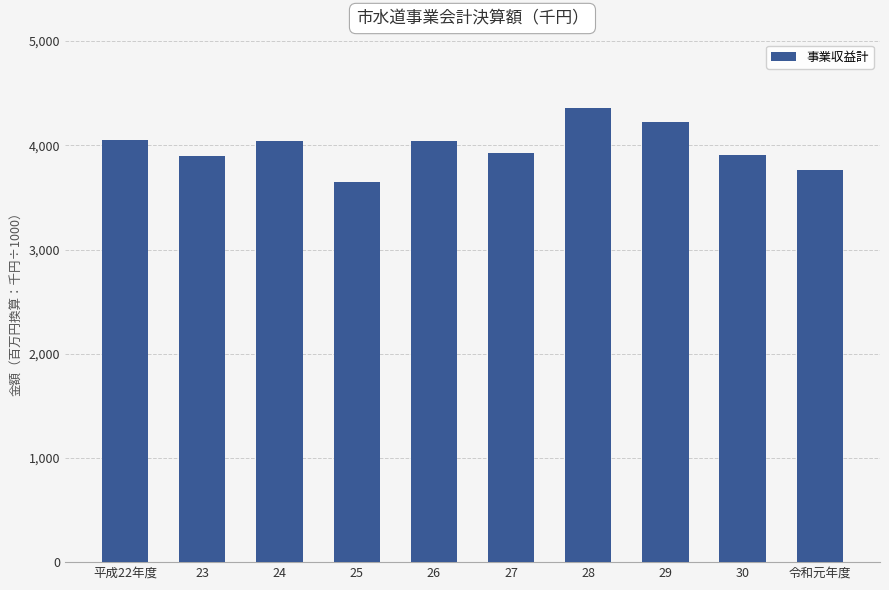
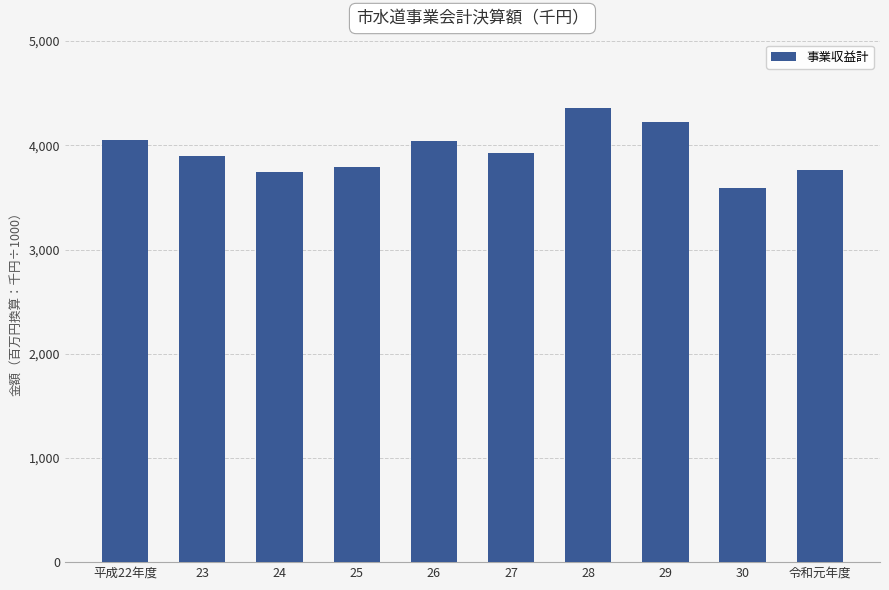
24: 4,040 -> 3,750
25: 3,650 -> 3,790
30: 3,910 -> 3,590
